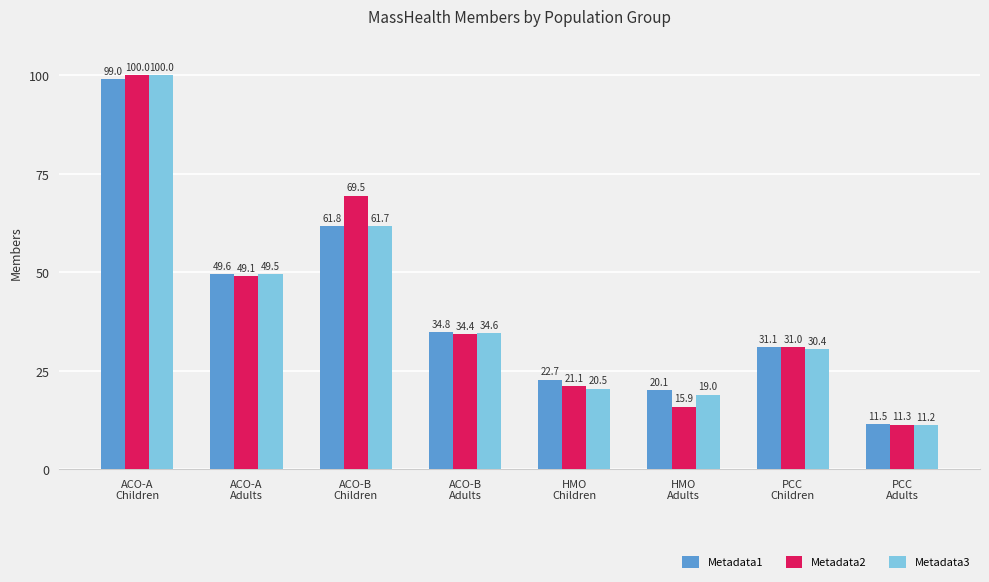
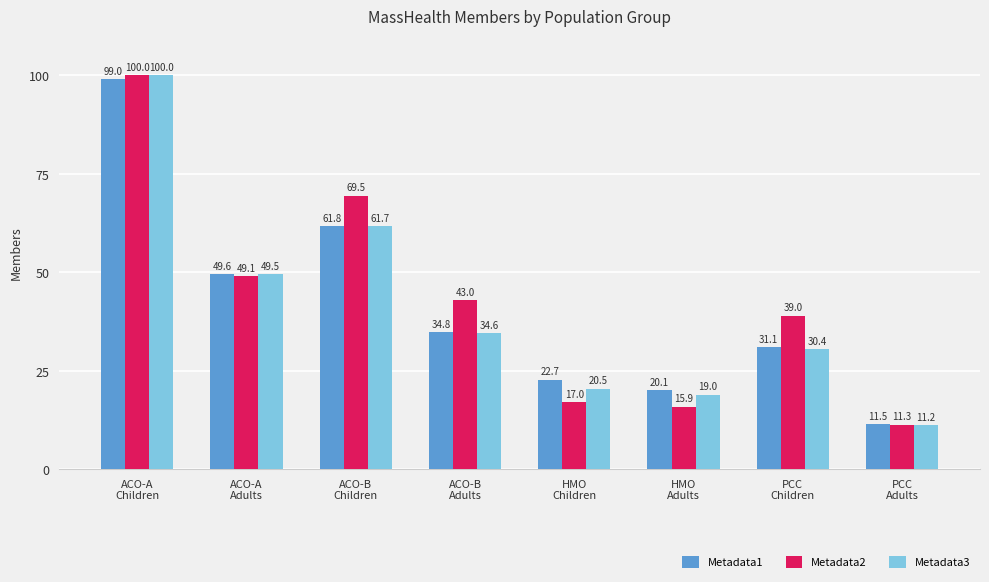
Metadata2, ACO-B Adults: 34.4 -> 43.0
Metadata2, HMO Children: 21.1 -> 17.0
Metadata2, PCC Children: 31.0 -> 39.0
